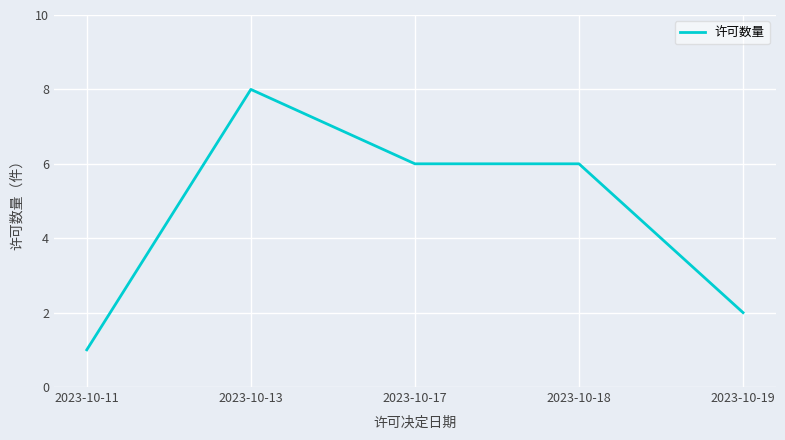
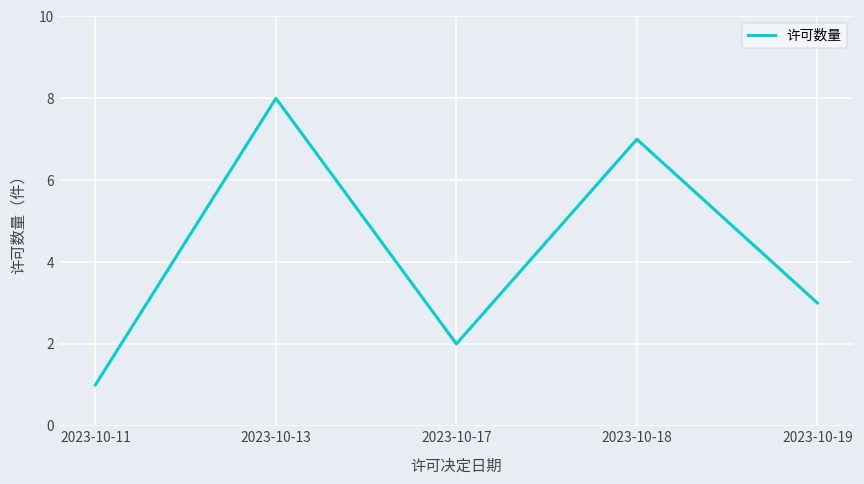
2023-10-17: 6 -> 2
2023-10-18: 6 -> 7
2023-10-19: 2 -> 3
